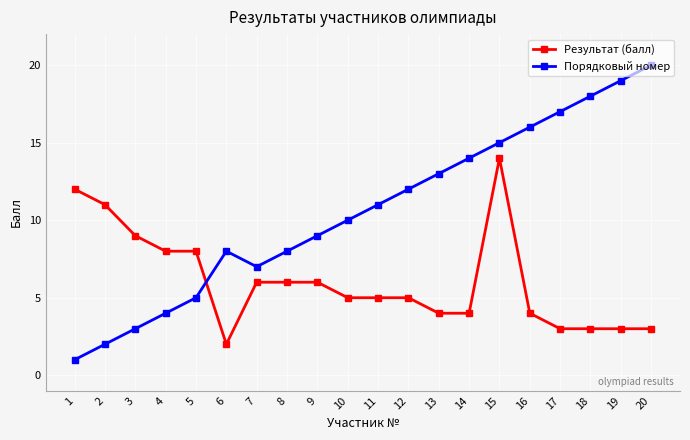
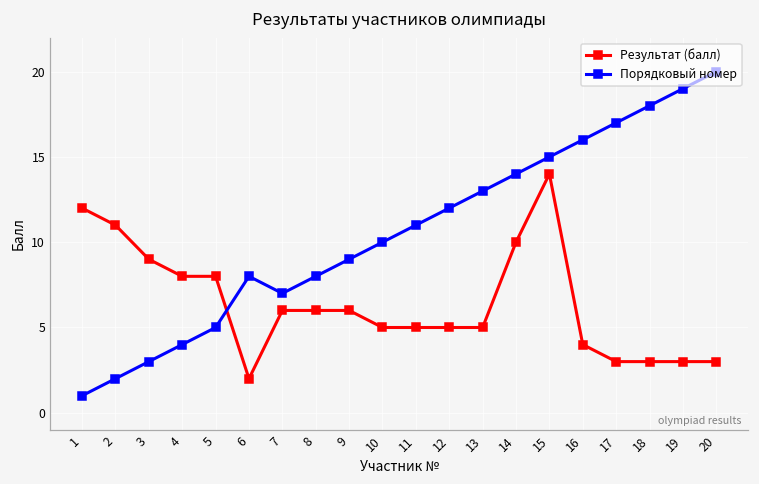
Результат (балл), 13: 4 -> 5
Результат (балл), 14: 4 -> 10
